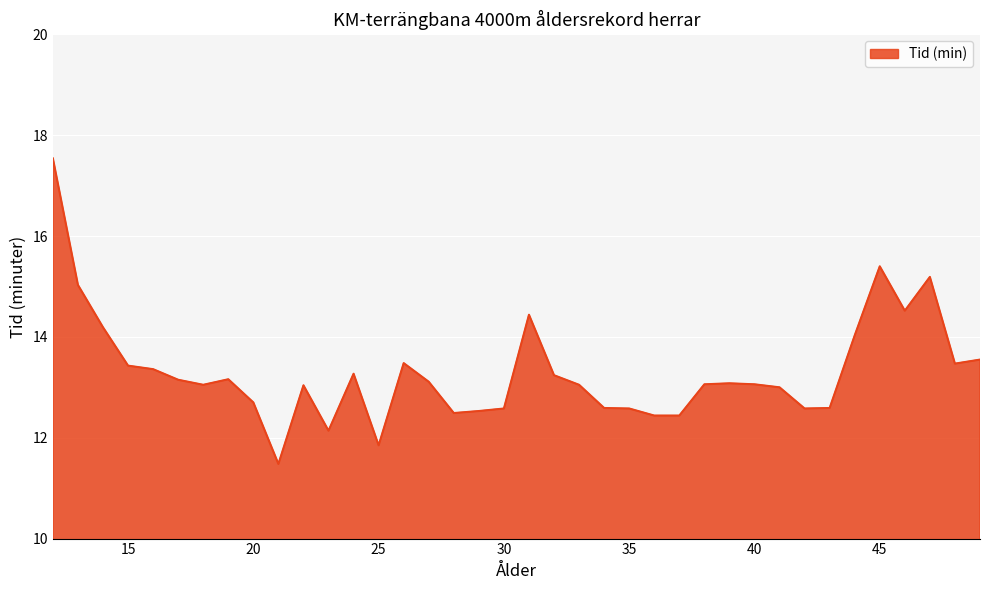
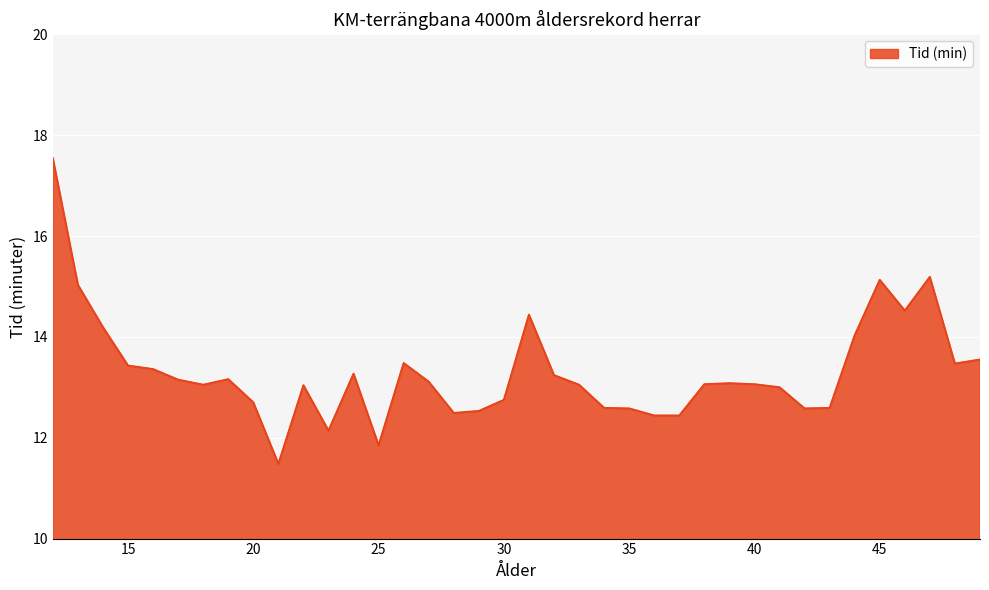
30: 12.6 -> 12.8
45: 15.4 -> 15.1
